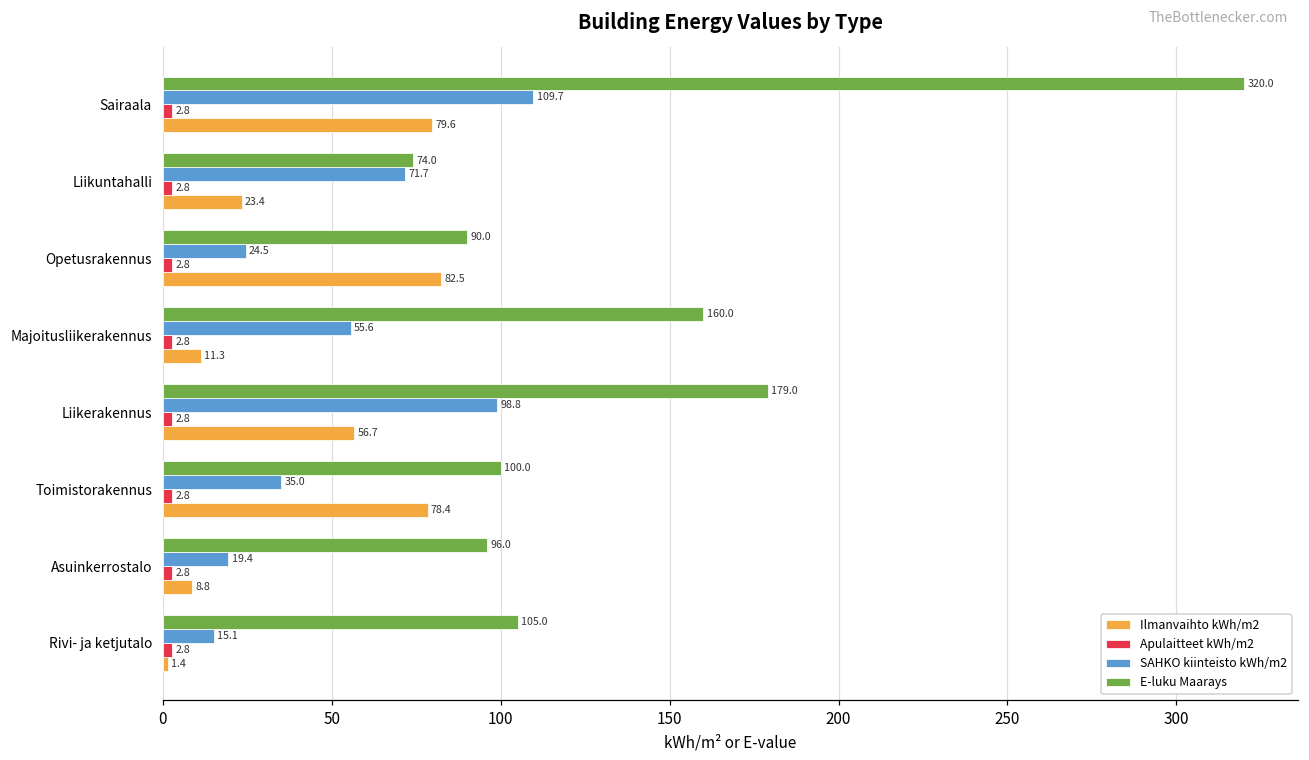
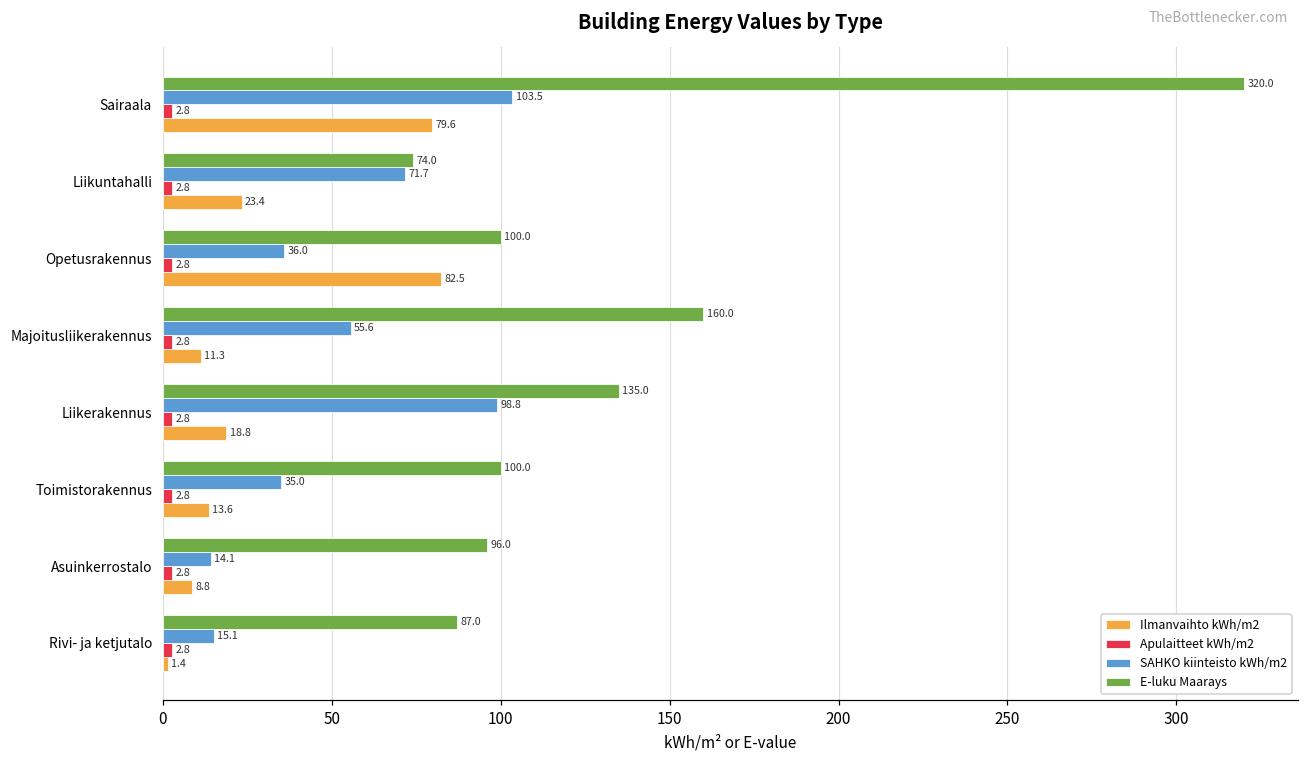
SAHKO kiinteisto kWh/m2, Sairaala: 109.7 -> 103.5
E-luku Maarays, Opetusrakennus: 90.0 -> 100.0
SAHKO kiinteisto kWh/m2, Opetusrakennus: 24.5 -> 36.0
E-luku Maarays, Liikerakennus: 179.0 -> 135.0
Ilmanvaihto kWh/m2, Liikerakennus: 56.7 -> 18.8
Ilmanvaihto kWh/m2, Toimistorakennus: 78.4 -> 13.6
SAHKO kiinteisto kWh/m2, Asuinkerrostalo: 19.4 -> 14.1
E-luku Maarays, Rivi- ja ketjutalo: 105.0 -> 87.0
